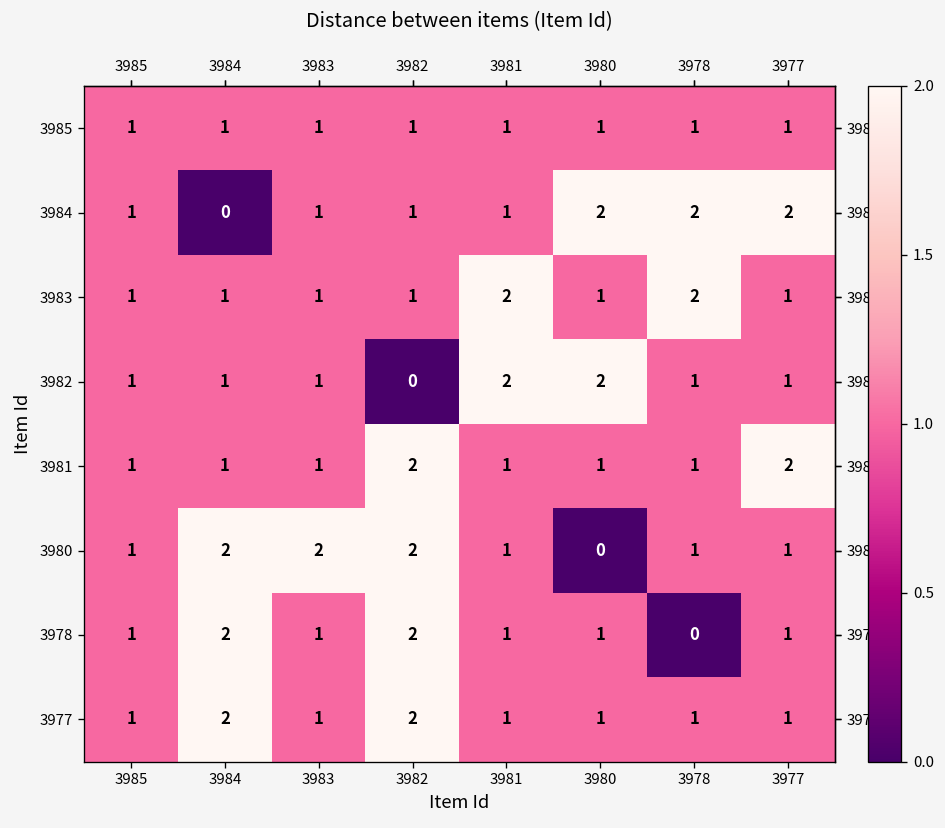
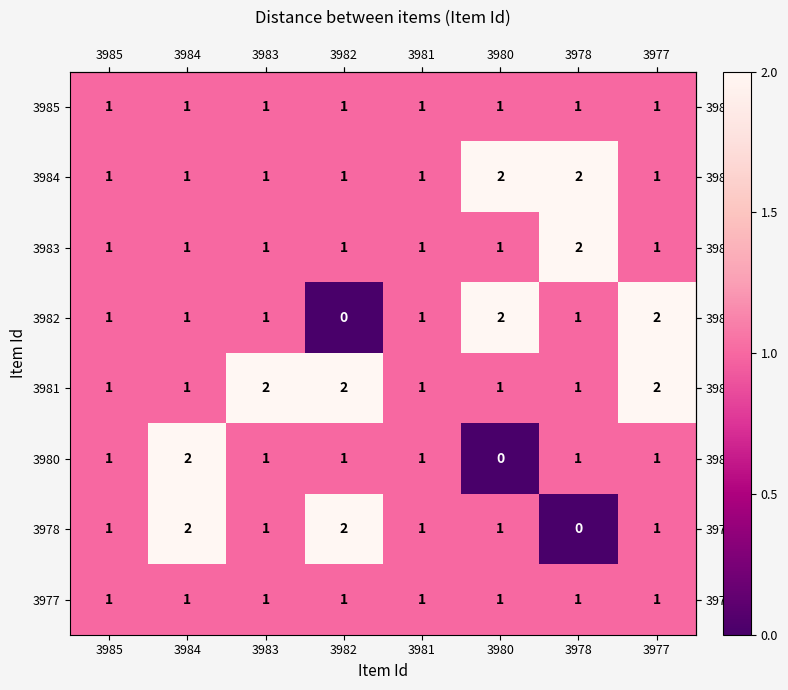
3984, 3984: 0 -> 1
3984, 3977: 2 -> 1
3983, 3981: 2 -> 1
3982, 3981: 2 -> 1
3982, 3977: 1 -> 2
3981, 3983: 1 -> 2
3980, 3983: 2 -> 1
3980, 3982: 2 -> 1
3977, 3984: 2 -> 1
3977, 3982: 2 -> 1
